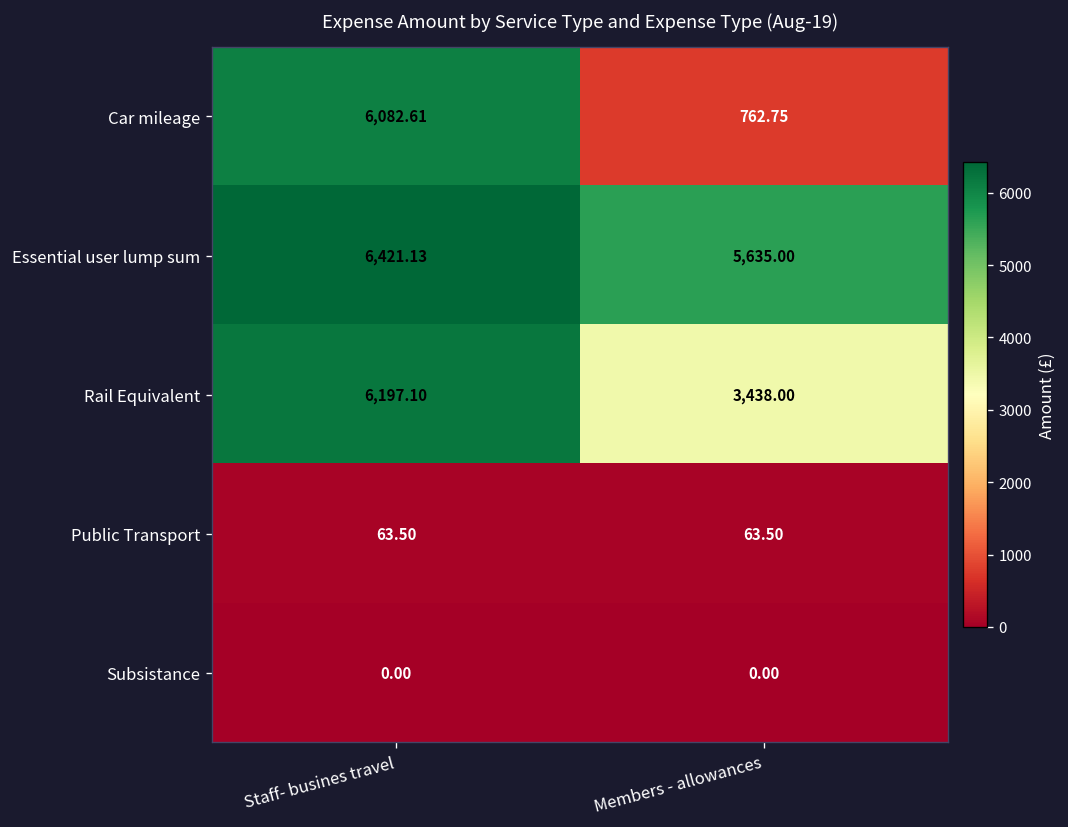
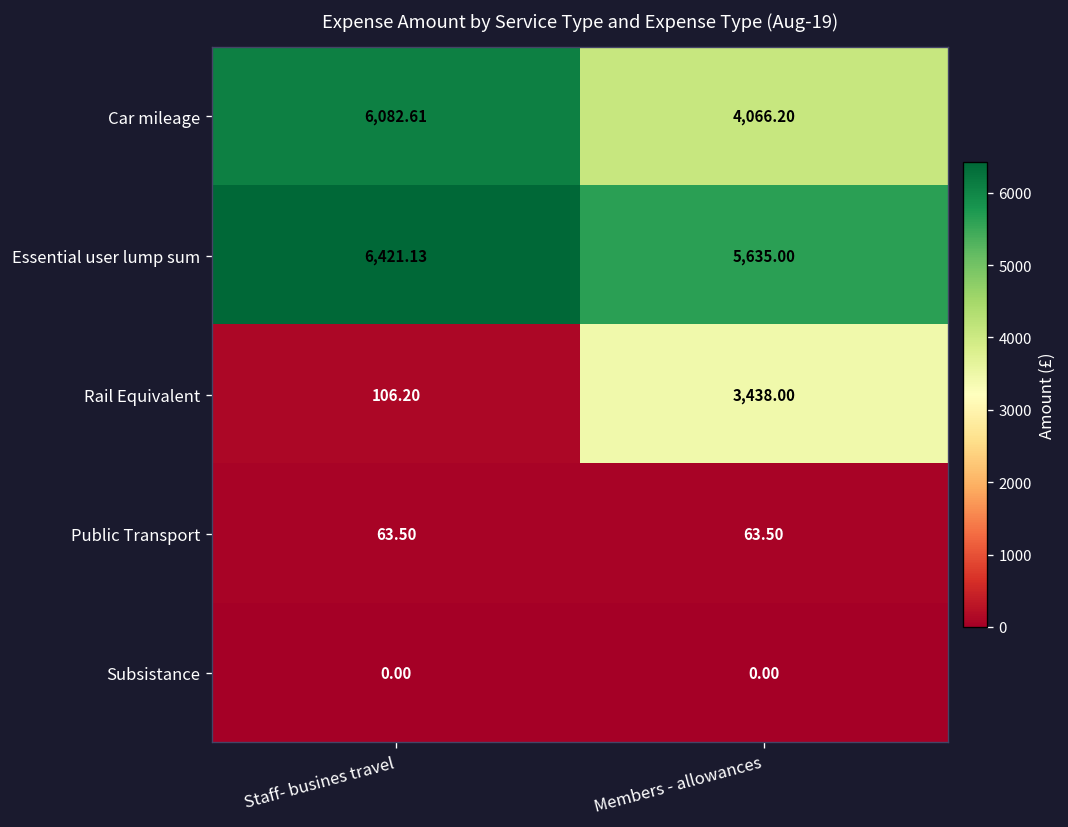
Car mileage, Members - allowances: 762.75 -> 4,066.20
Rail Equivalent, Staff- busines travel: 6,197.10 -> 106.20
